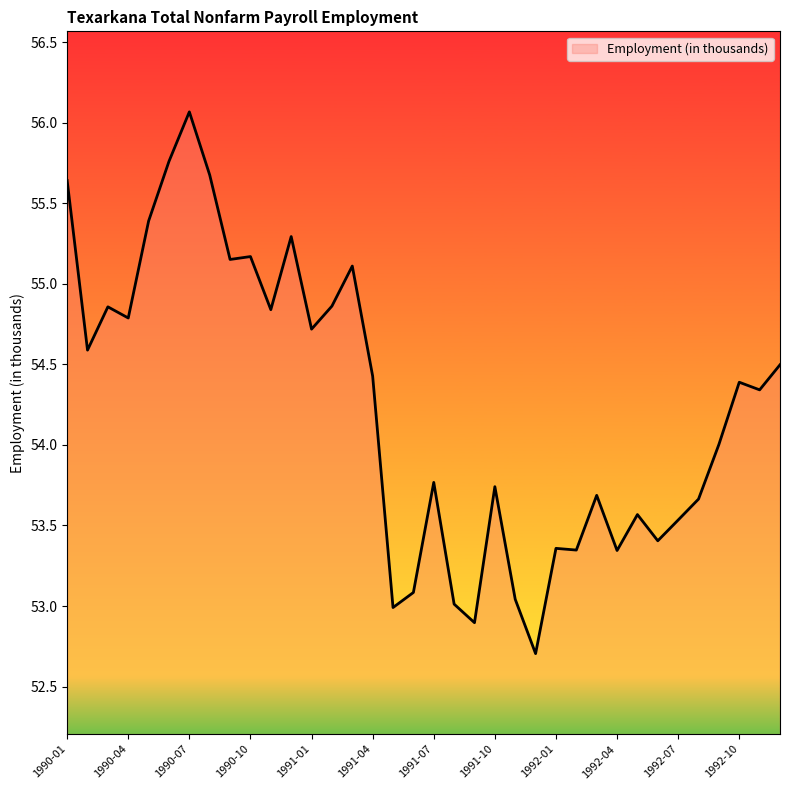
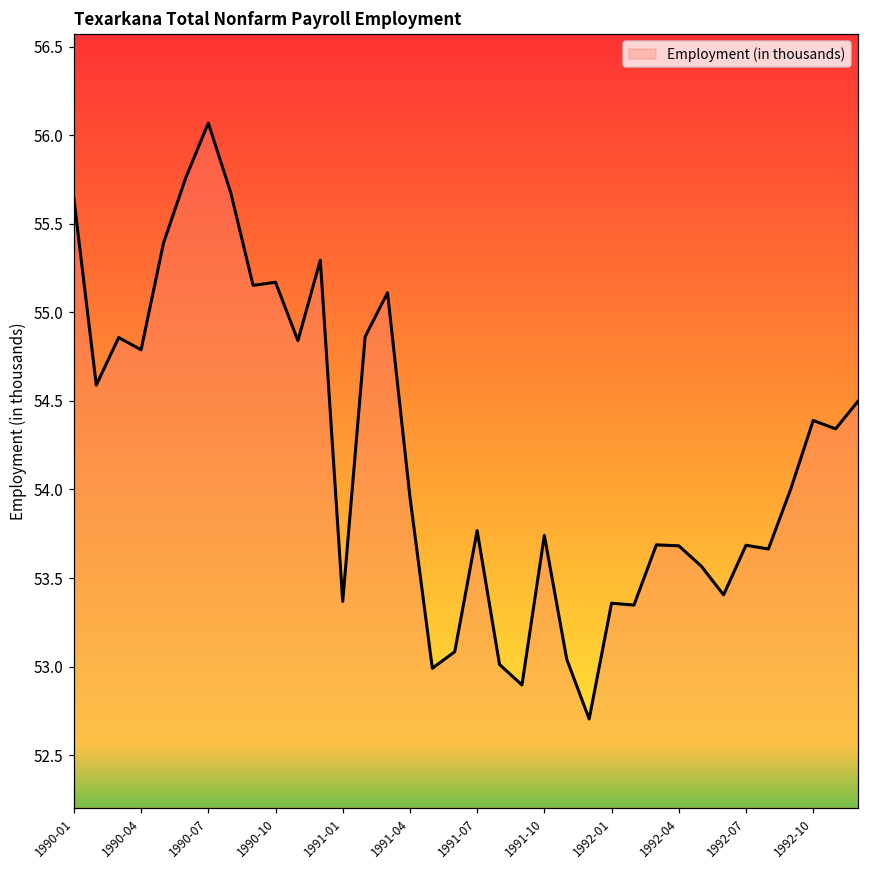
1991-01: 54.72 -> 53.37
1991-04: 54.43 -> 53.96
1992-04: 53.34 -> 53.68
1992-07: 53.53 -> 53.69
